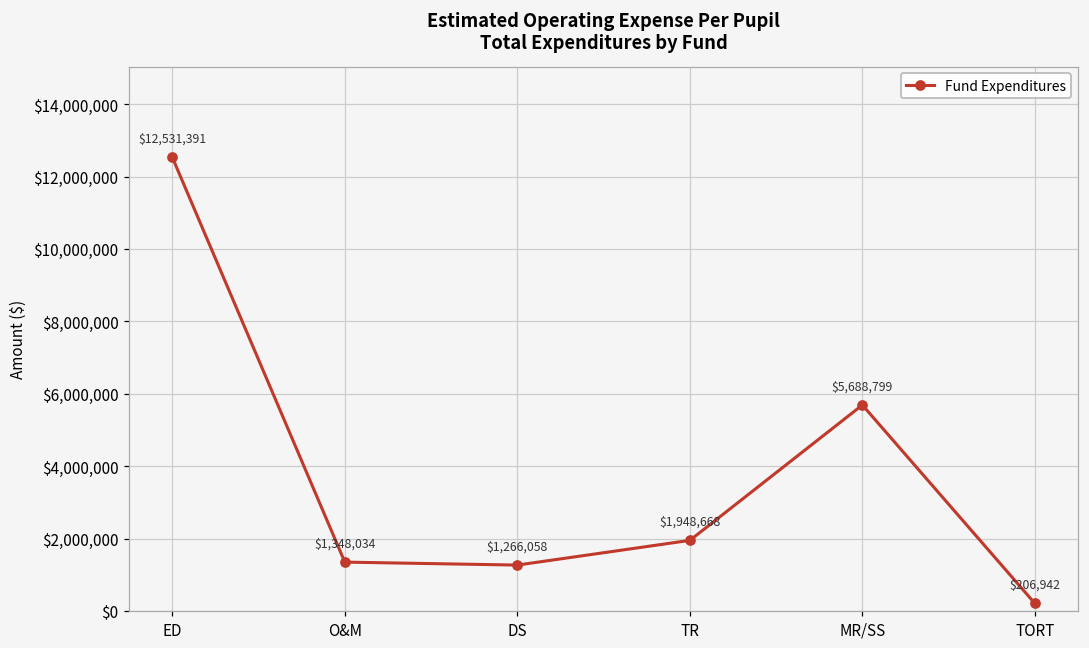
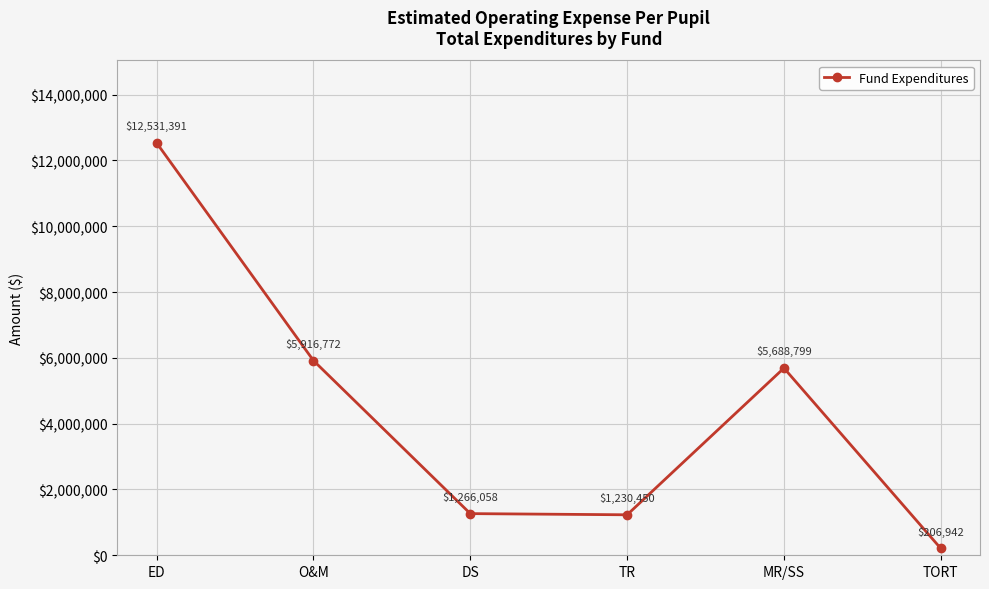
O&M: $1,348,034 -> $5,916,772
TR: $1,948,668 -> $1,230,450
